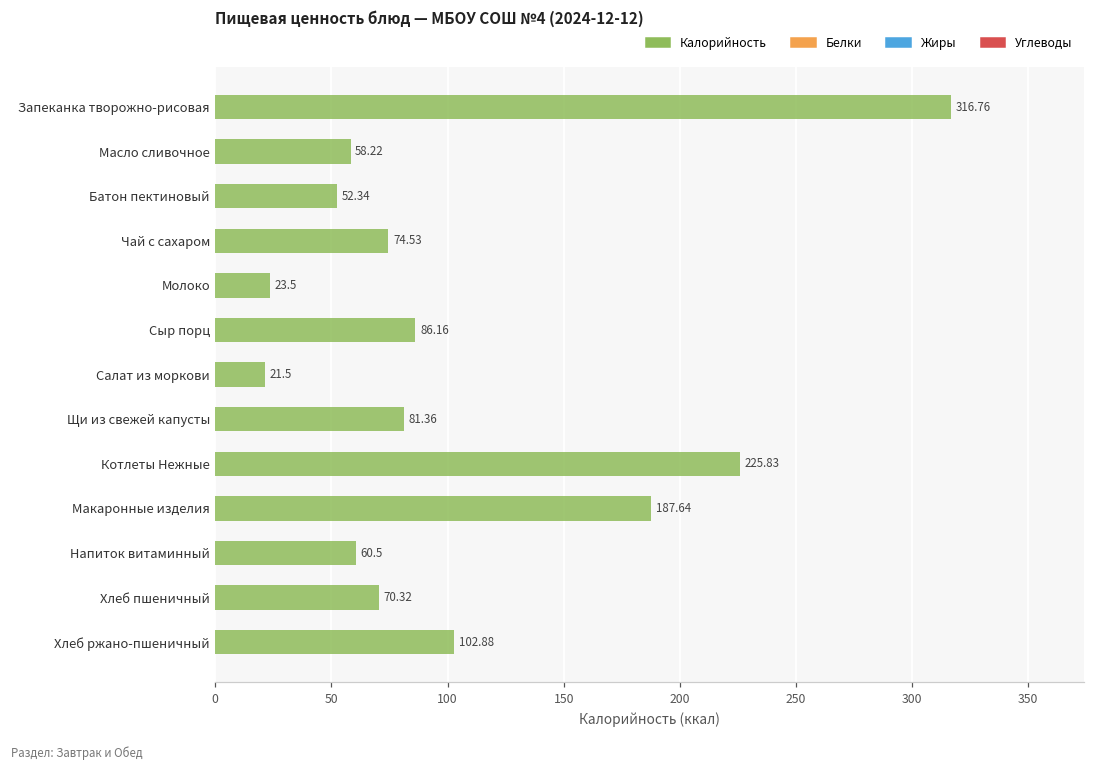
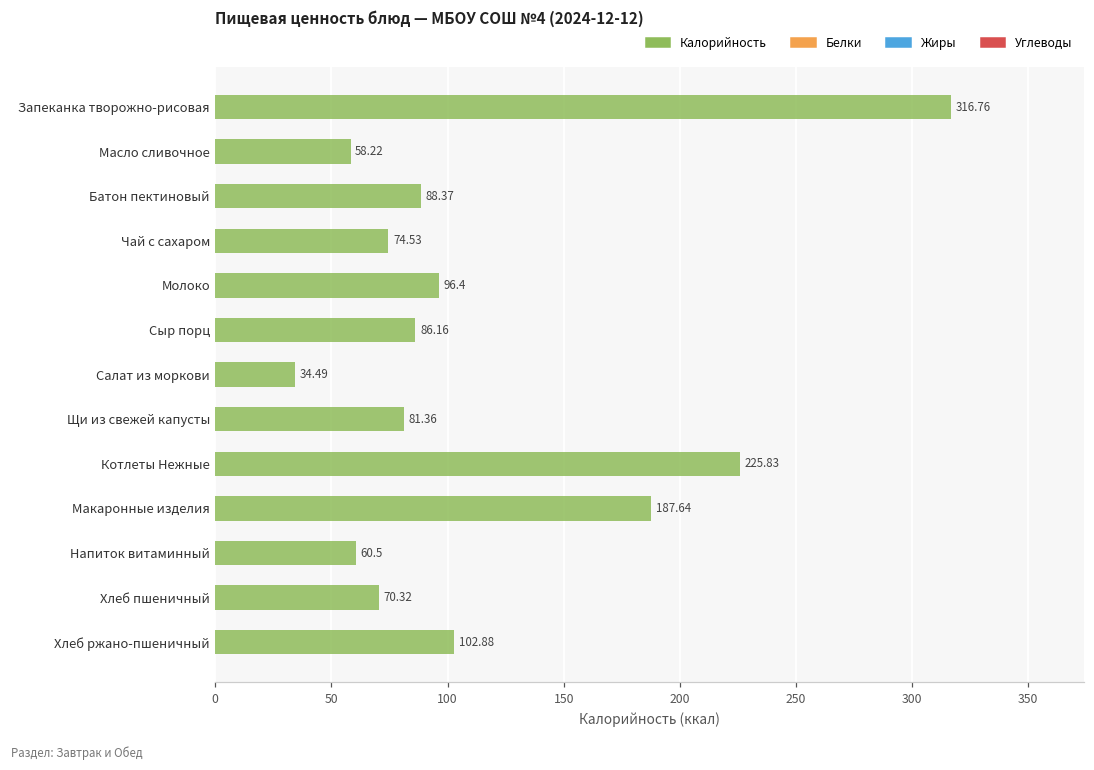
Батон пектиновый: 52.34 -> 88.37
Молоко: 23.5 -> 96.4
Салат из моркови: 21.5 -> 34.49
